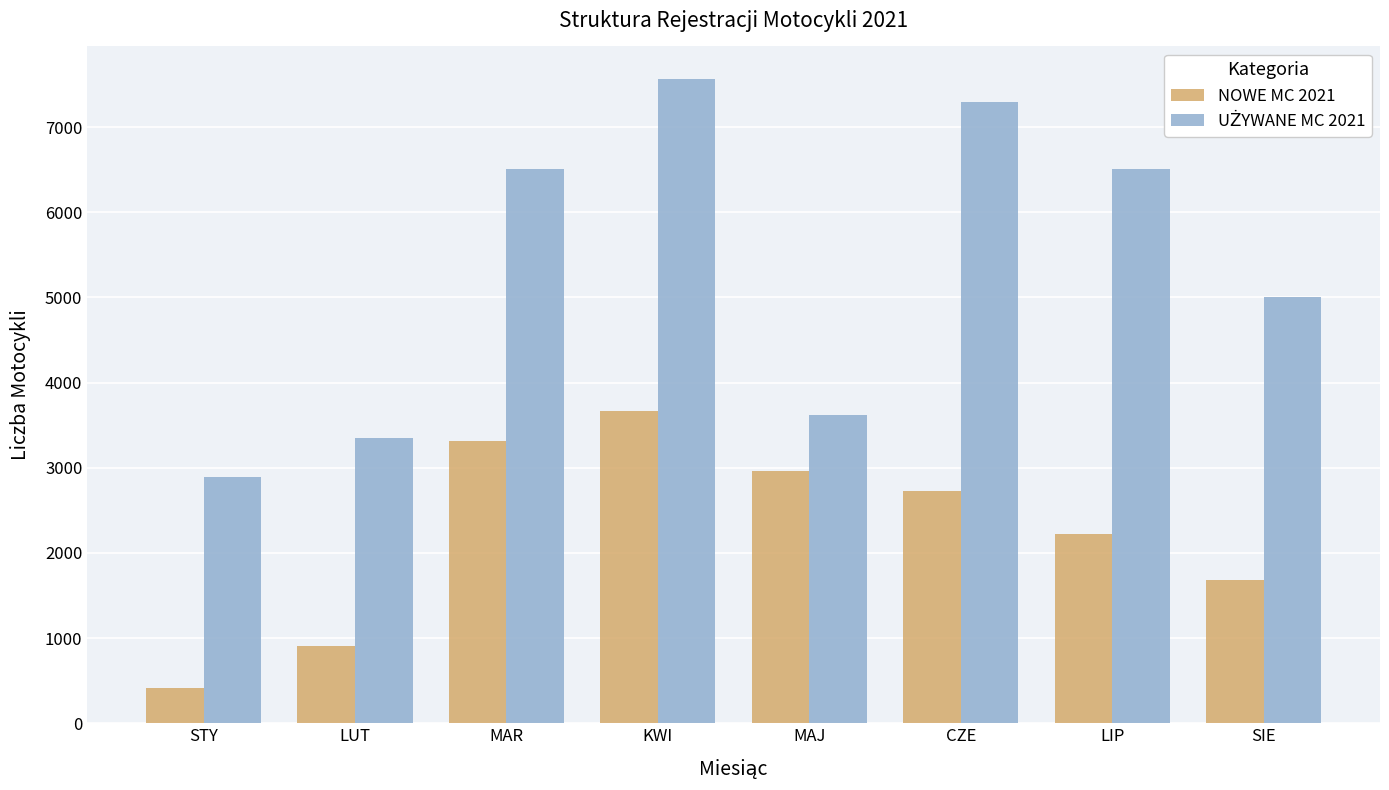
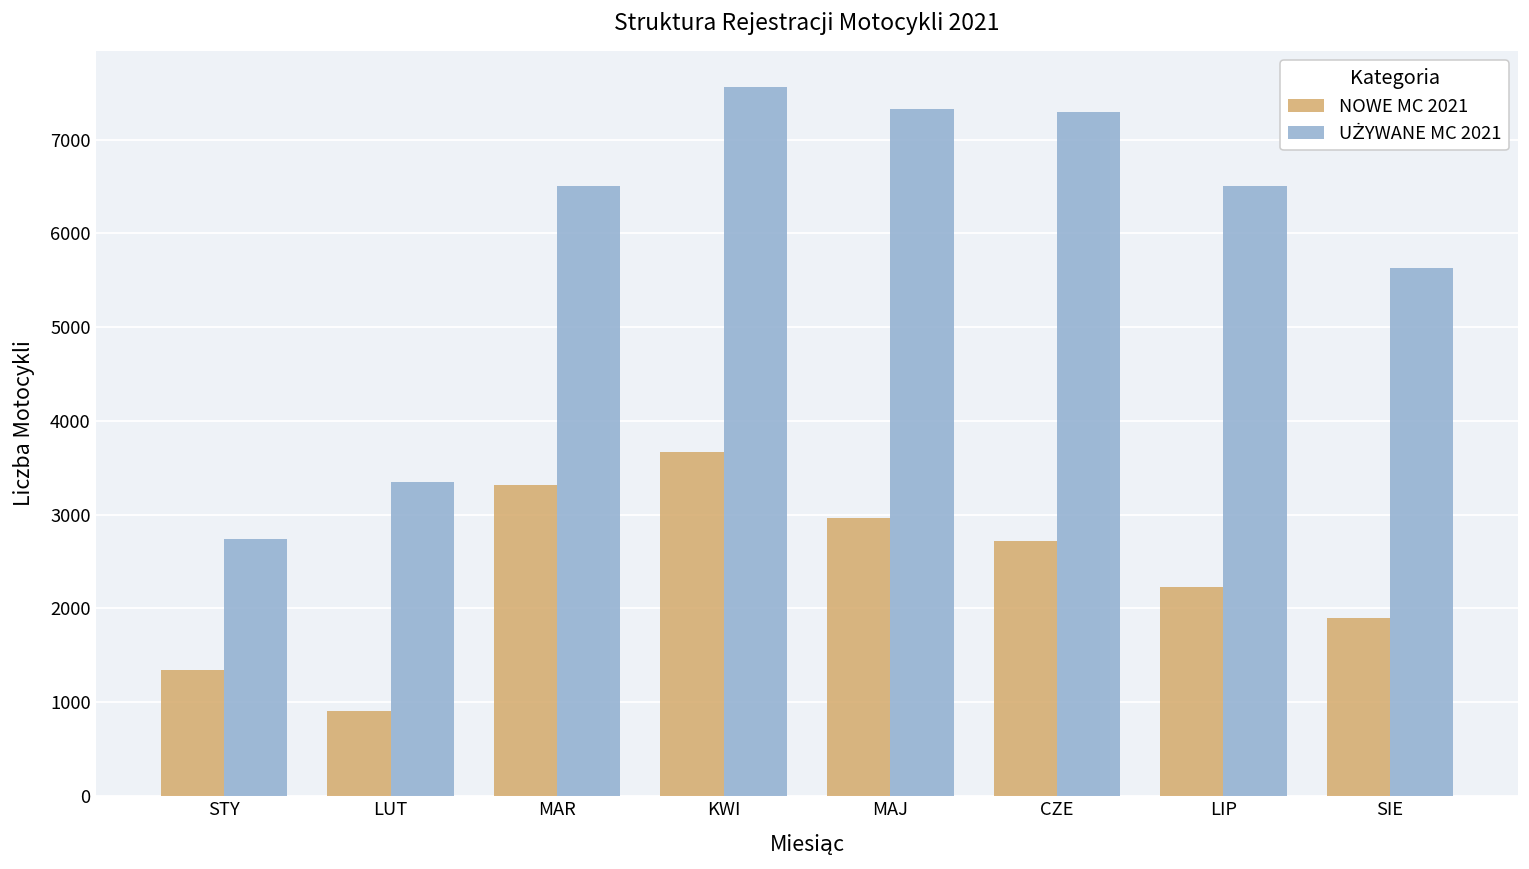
NOWE MC 2021, STY: 400 -> 1300
UŻYWANE MC 2021, STY: 2900 -> 2700
UŻYWANE MC 2021, MAJ: 3600 -> 7300
NOWE MC 2021, SIE: 1700 -> 1900
UŻYWANE MC 2021, SIE: 5000 -> 5600
